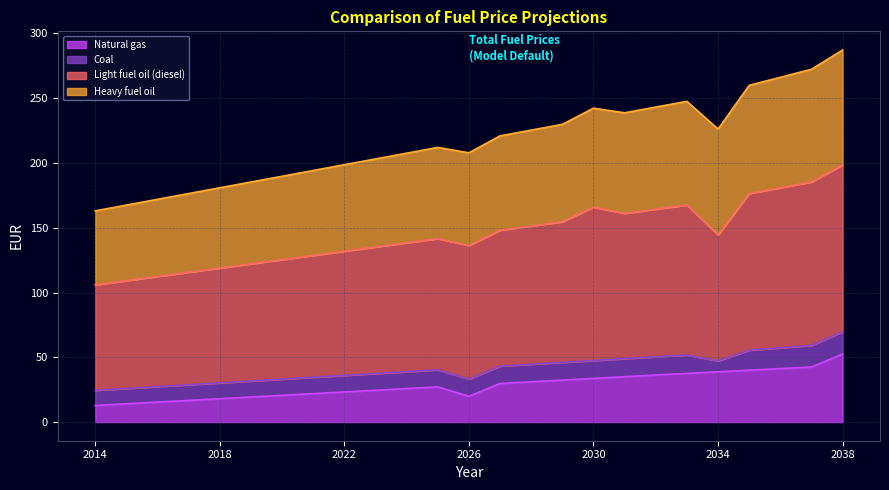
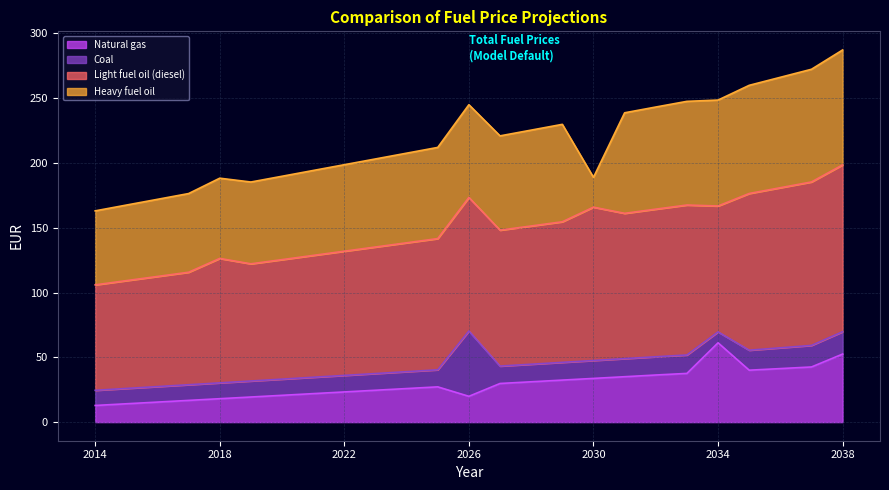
Light fuel oil (diesel), 2018: 89 -> 96
Coal, 2026: 13 -> 50
Heavy fuel oil, 2030: 76 -> 23
Natural gas, 2034: 39 -> 61
